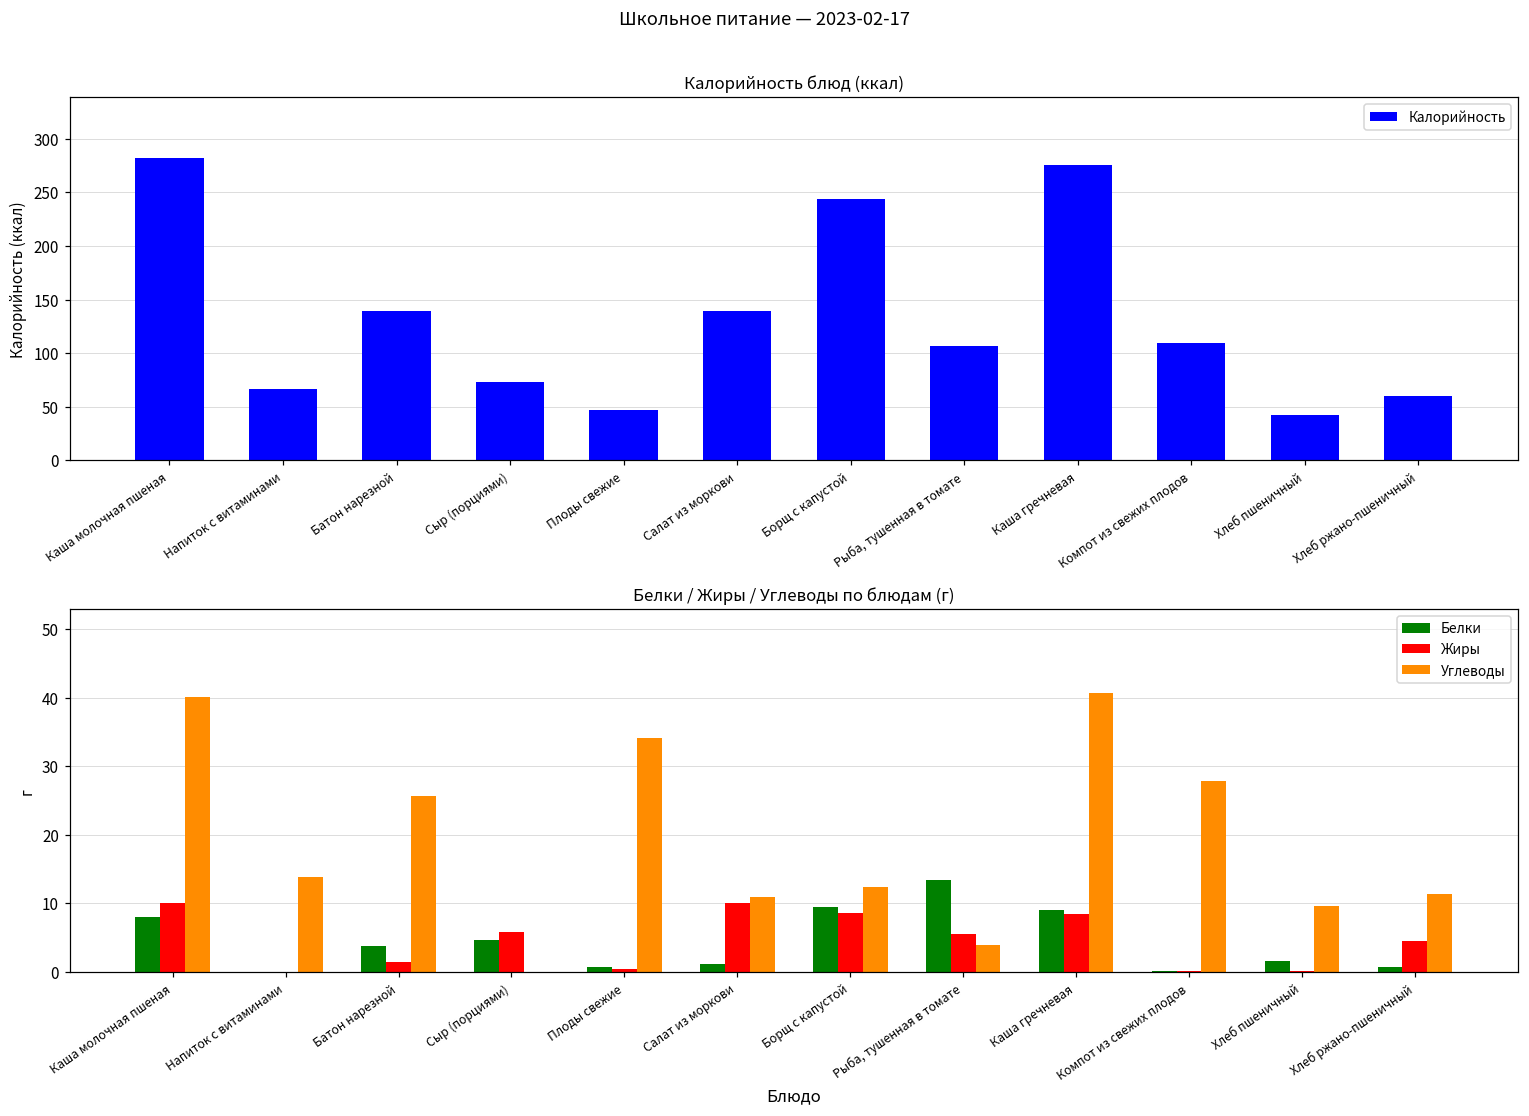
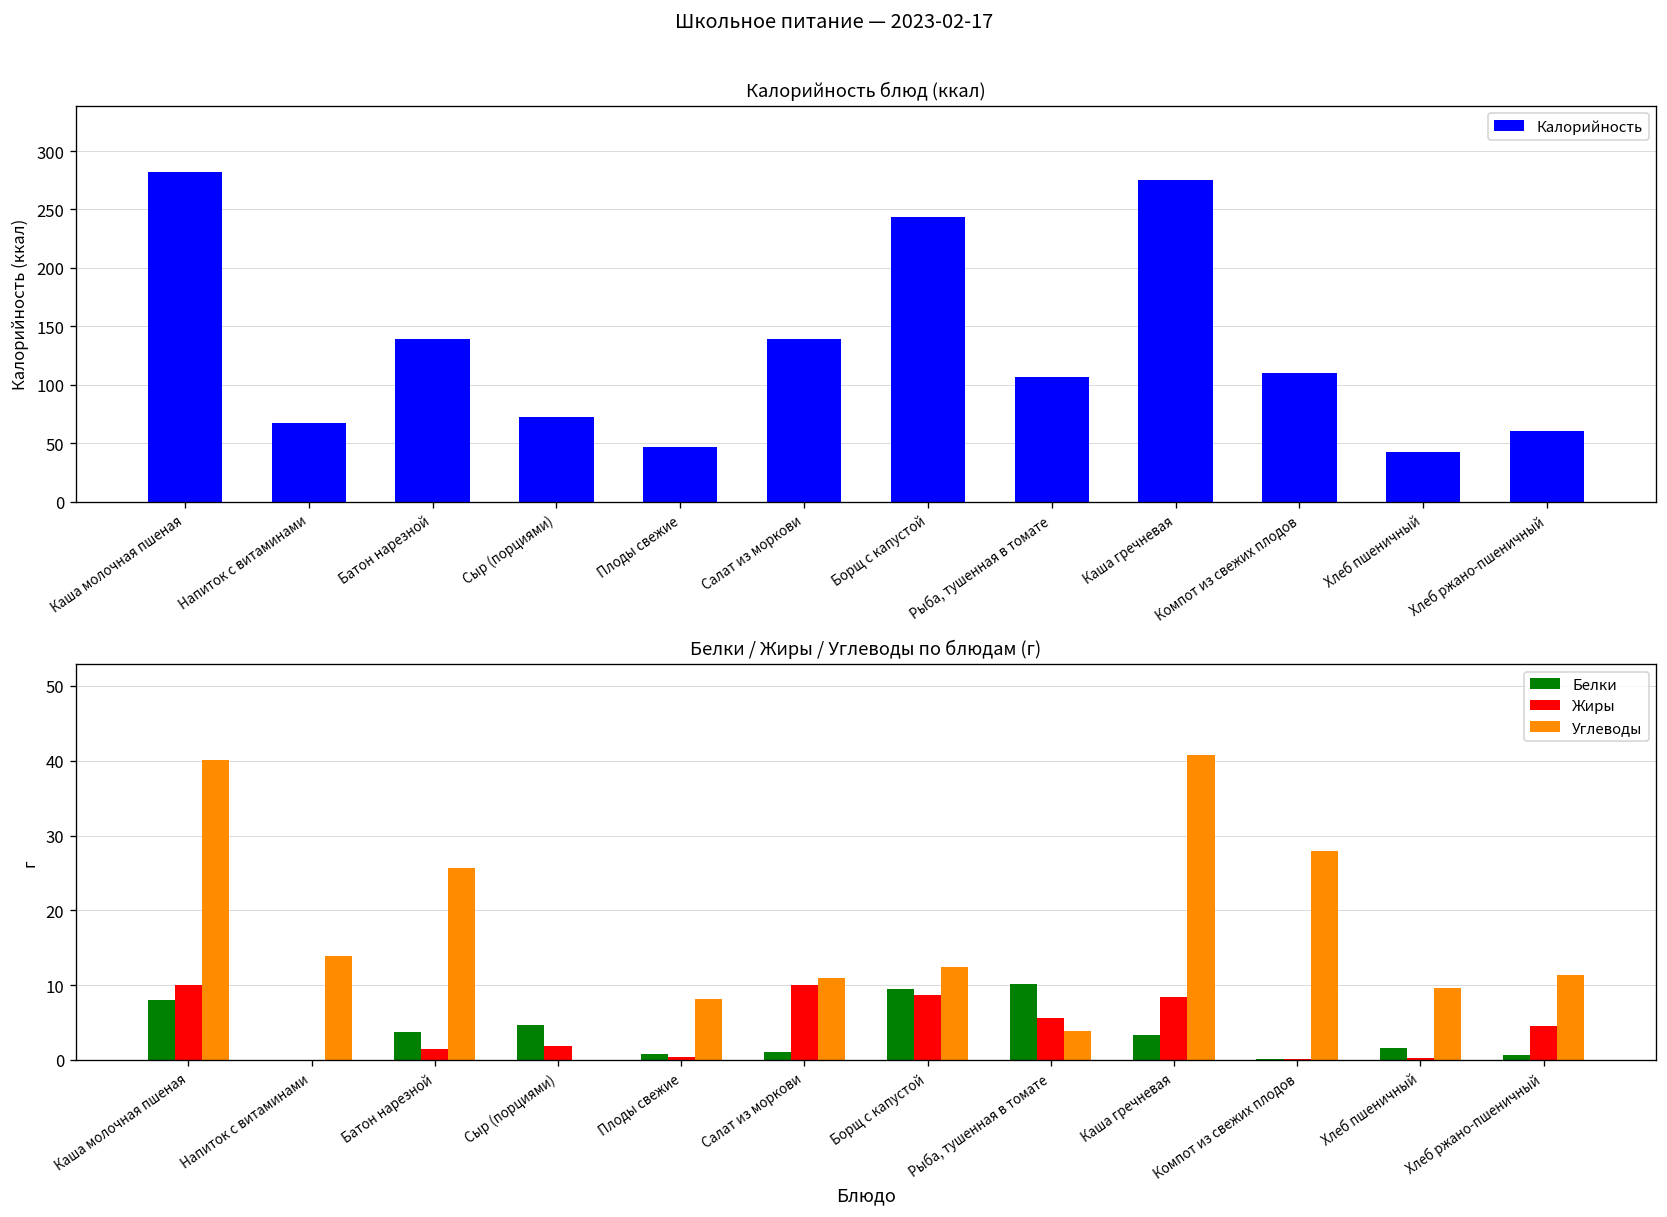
Белки / Жиры / Углеводы по блюдам (г), Жиры, Сыр (порциями): 6 -> 2
Белки / Жиры / Углеводы по блюдам (г), Углеводы, Плоды свежие: 34 -> 8
Белки / Жиры / Углеводы по блюдам (г), Белки, Рыба, тушенная в томате: 13 -> 10
Белки / Жиры / Углеводы по блюдам (г), Белки, Каша гречневая: 9 -> 3
